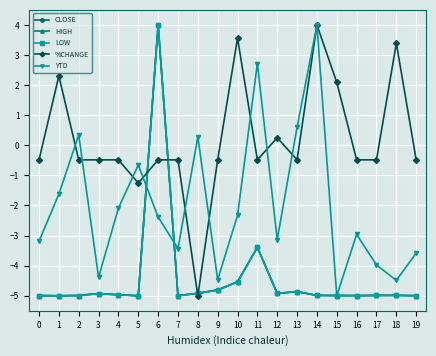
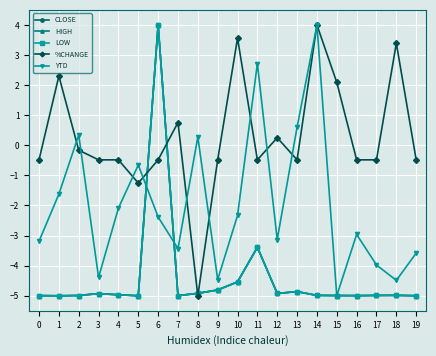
%CHANGE, 2: -0.5 -> -0.2
%CHANGE, 7: -0.5 -> 0.8
